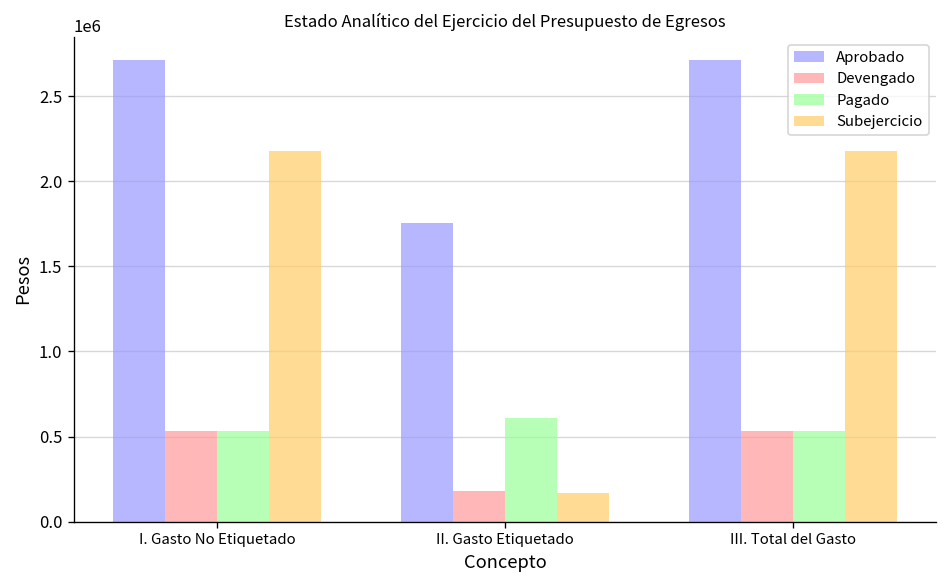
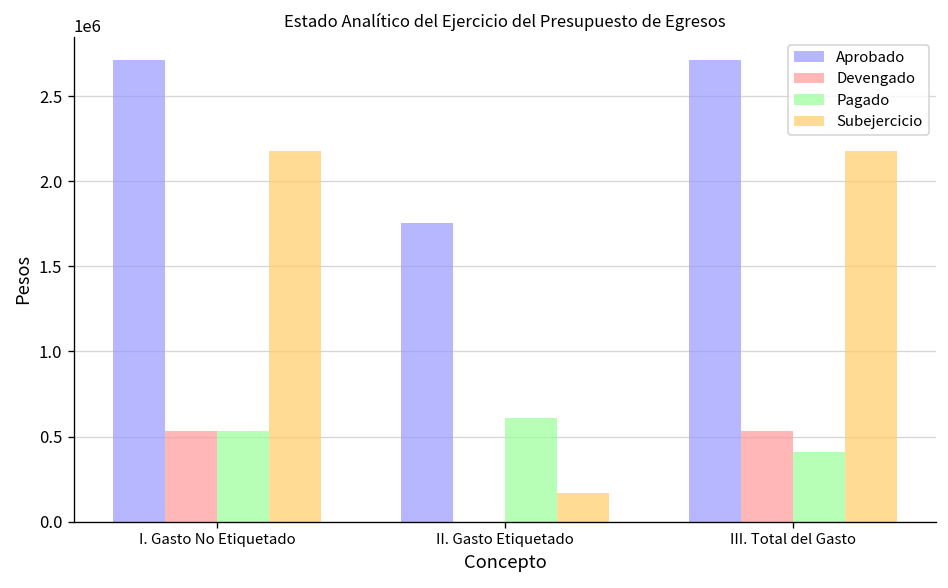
Devengado, II. Gasto Etiquetado: 180000 -> 0
Pagado, III. Total del Gasto: 530000 -> 410000
